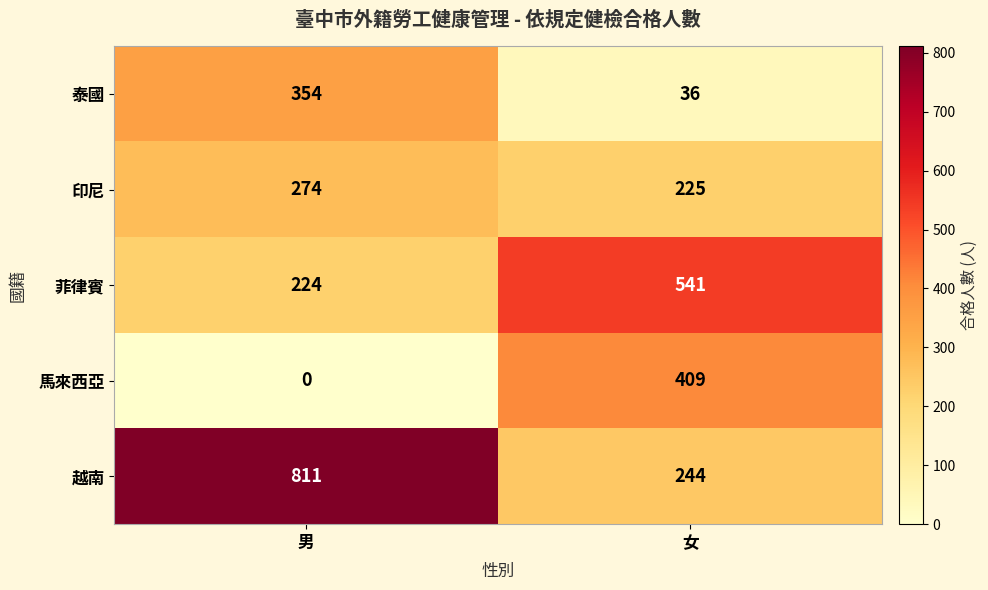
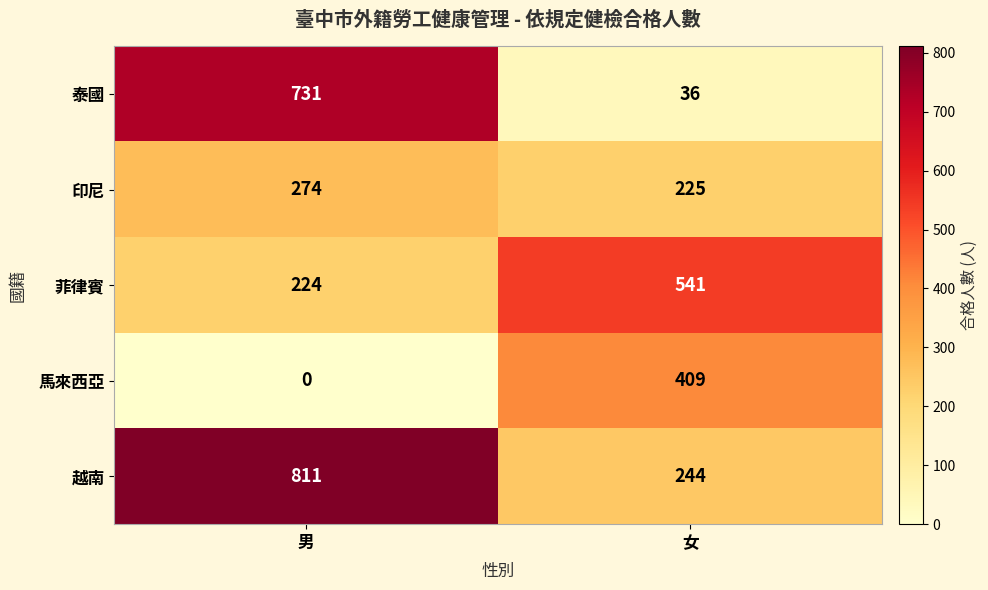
泰國, 男: 354 -> 731
